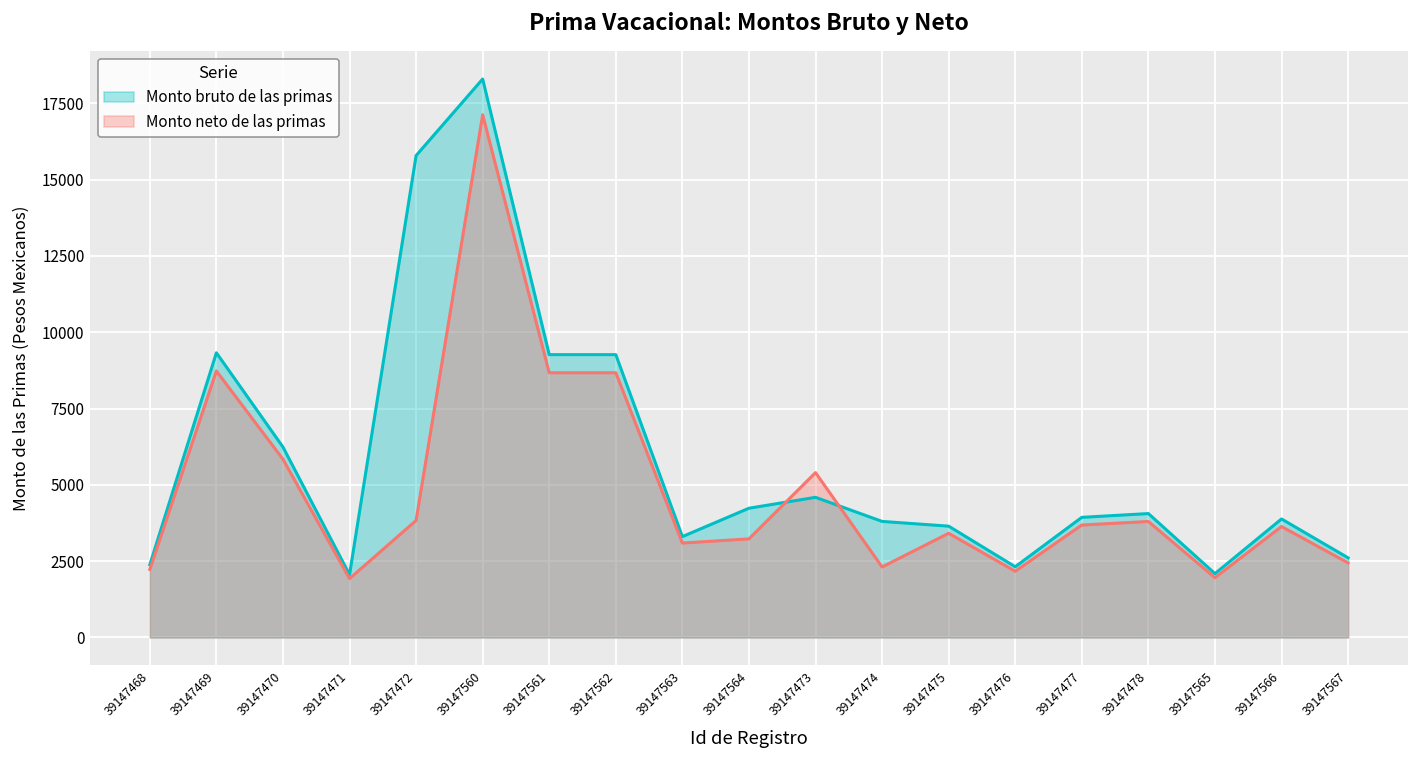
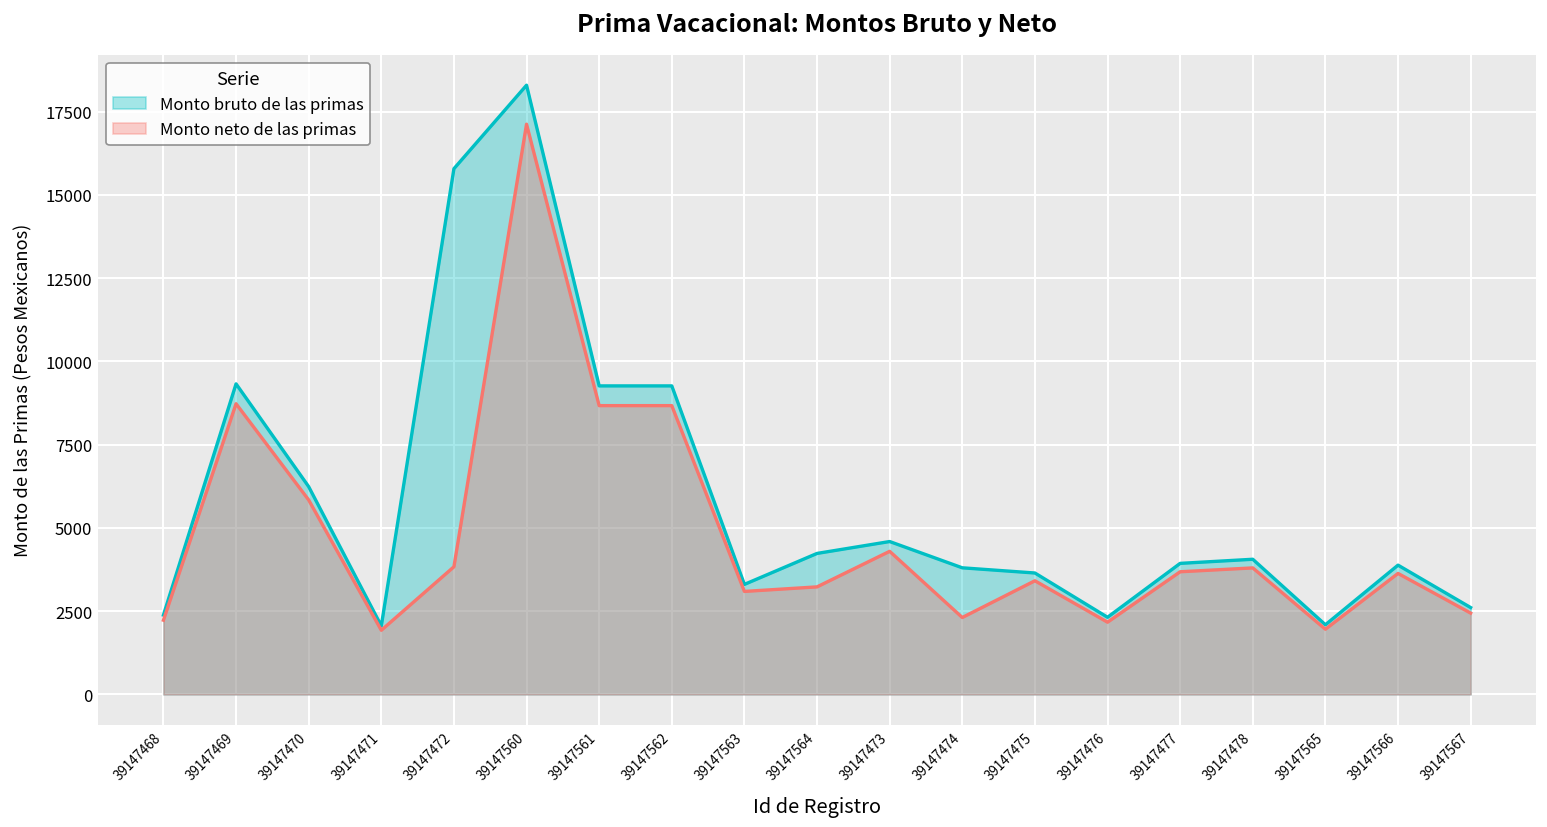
Monto neto de las primas, 39147473: 5400 -> 4300
